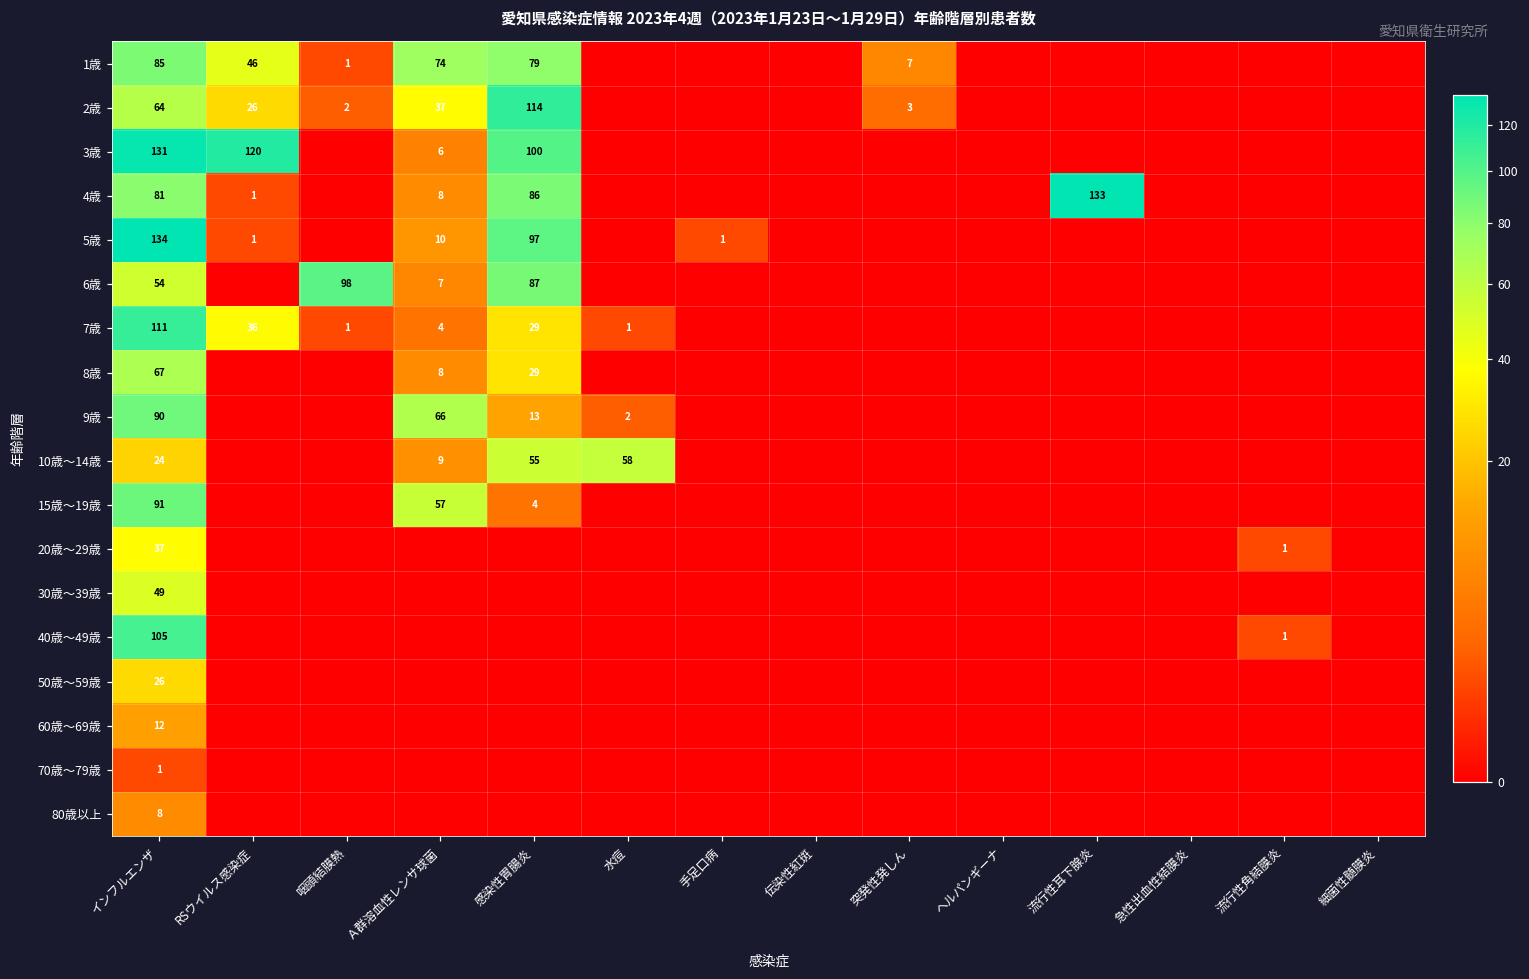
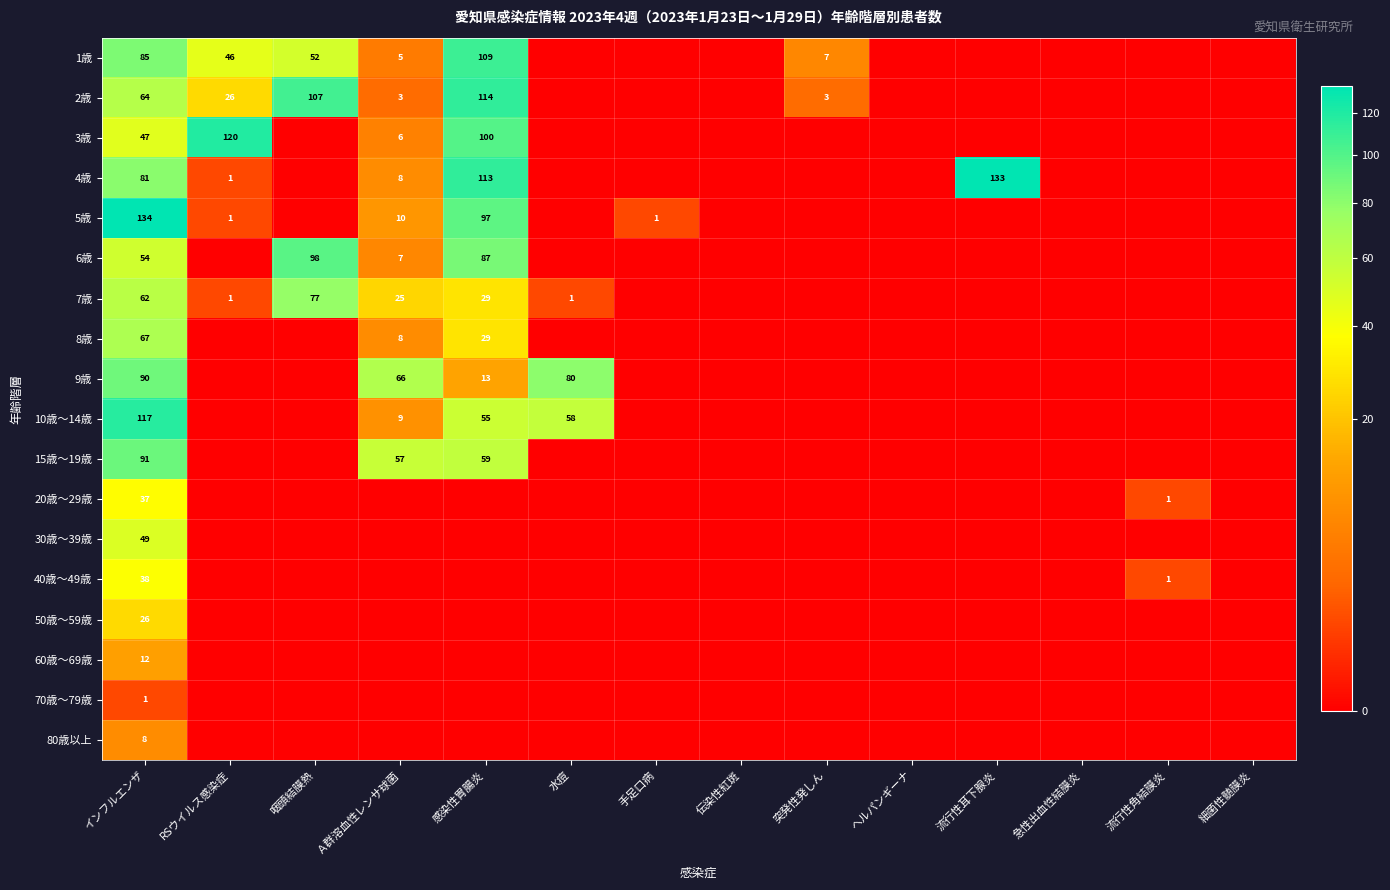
1歳, 咽頭結膜熱: 1 -> 52
1歳, Ａ群溶血性レンサ球菌: 74 -> 5
1歳, 感染性胃腸炎: 79 -> 109
2歳, 咽頭結膜熱: 2 -> 107
2歳, Ａ群溶血性レンサ球菌: 37 -> 3
3歳, インフルエンザ: 131 -> 47
4歳, 感染性胃腸炎: 86 -> 113
7歳, インフルエンザ: 111 -> 62
7歳, RSウイルス感染症: 36 -> 1
7歳, 咽頭結膜熱: 1 -> 77
7歳, Ａ群溶血性レンサ球菌: 4 -> 25
9歳, 水痘: 2 -> 80
10歳～14歳, インフルエンザ: 24 -> 117
15歳～19歳, 感染性胃腸炎: 4 -> 59
40歳～49歳, インフルエンザ: 105 -> 38
